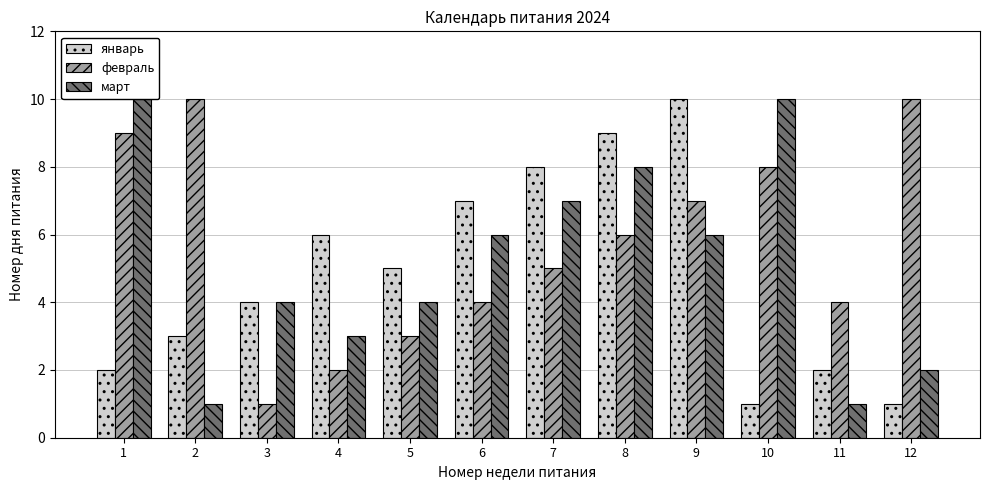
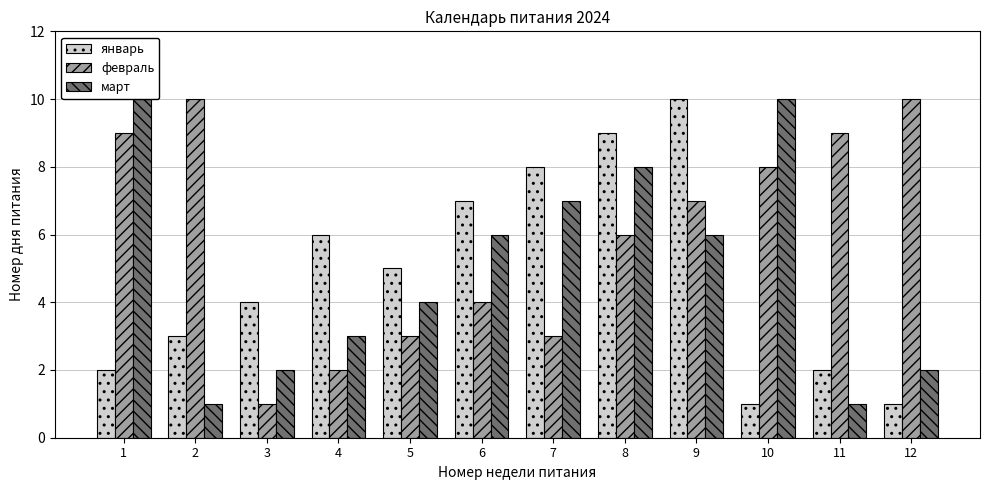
март, 3: 4 -> 2
февраль, 7: 5 -> 3
февраль, 11: 4 -> 9
